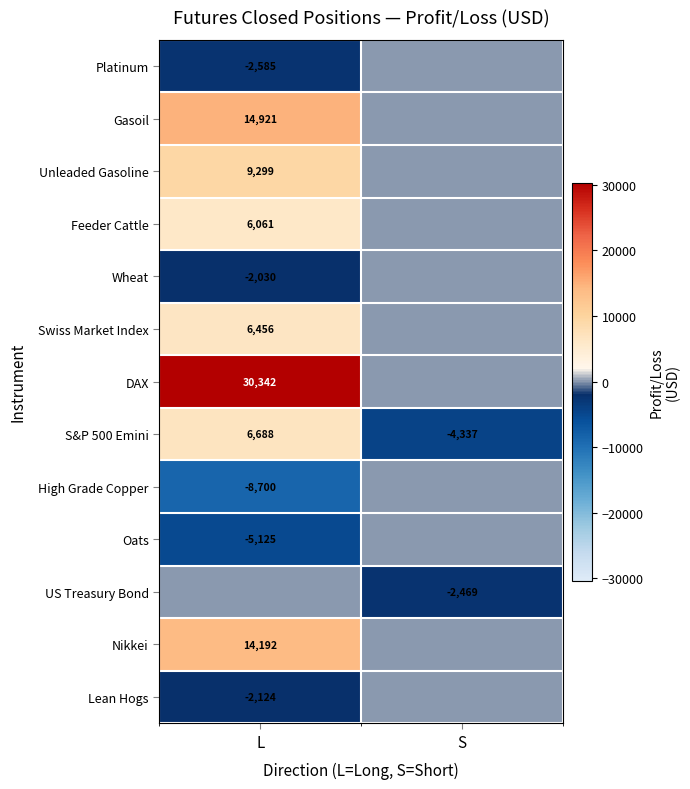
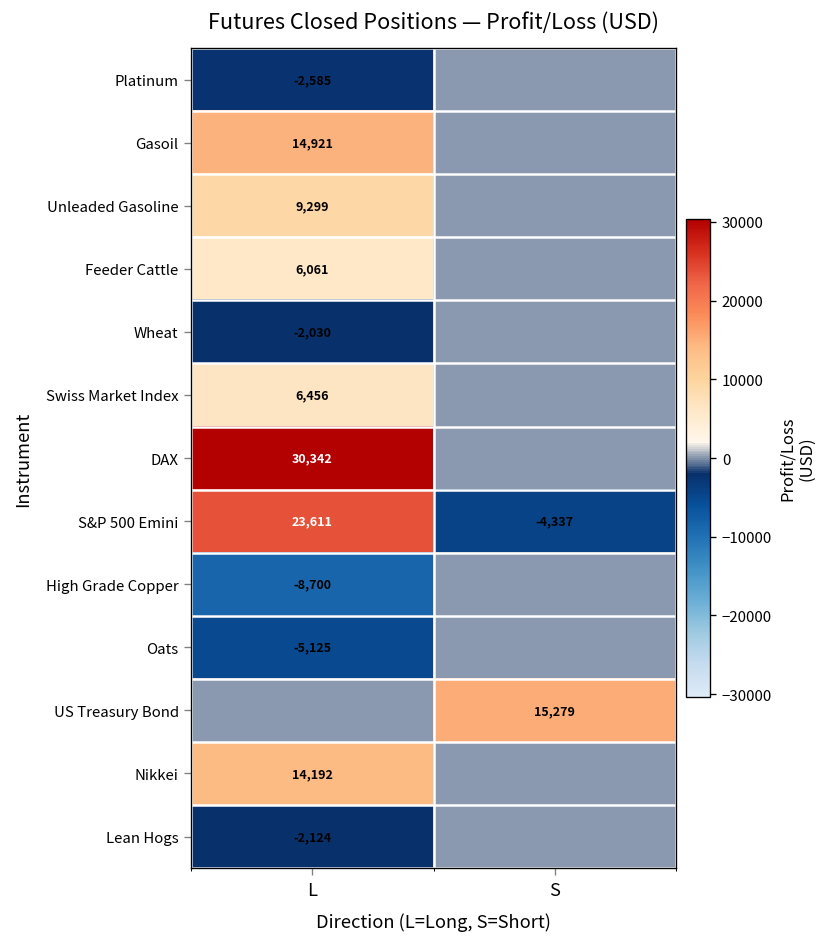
S&P 500 Emini, L: 6,688 -> 23,611
US Treasury Bond, S: -2,469 -> 15,279
